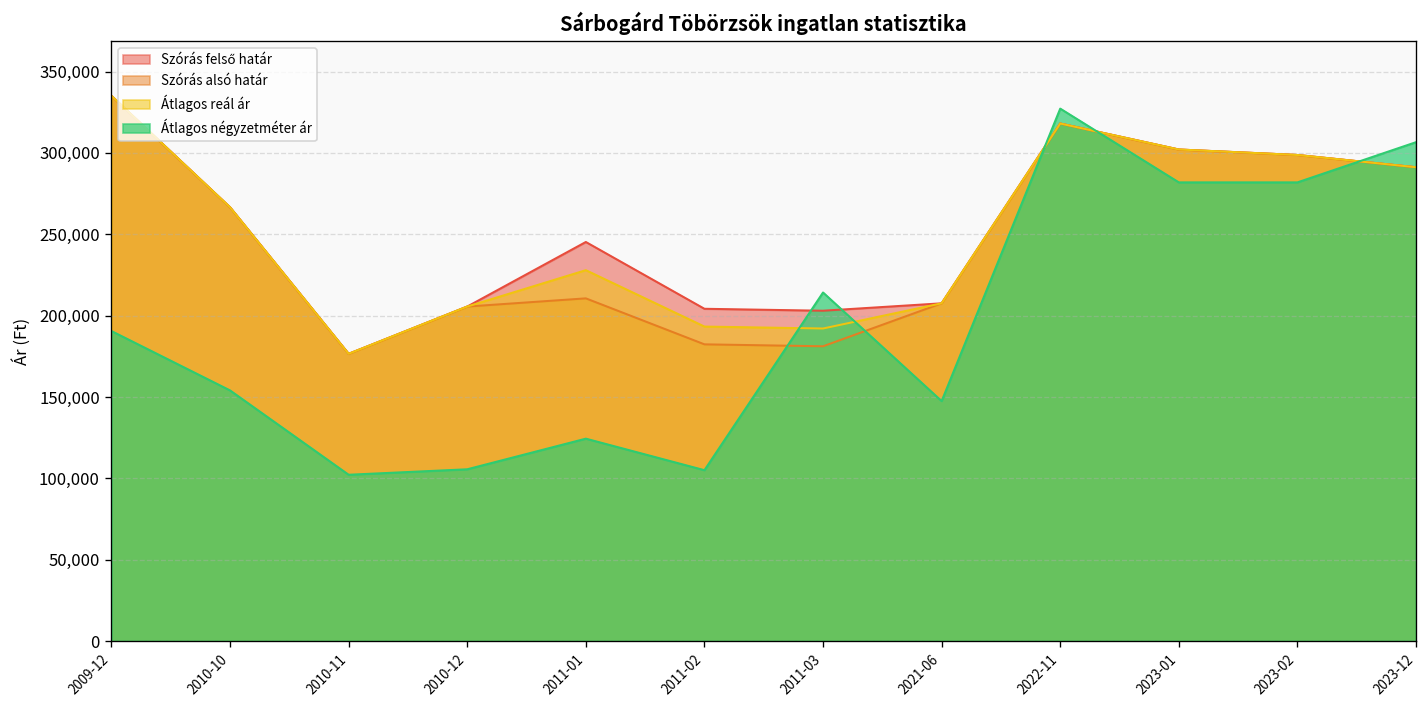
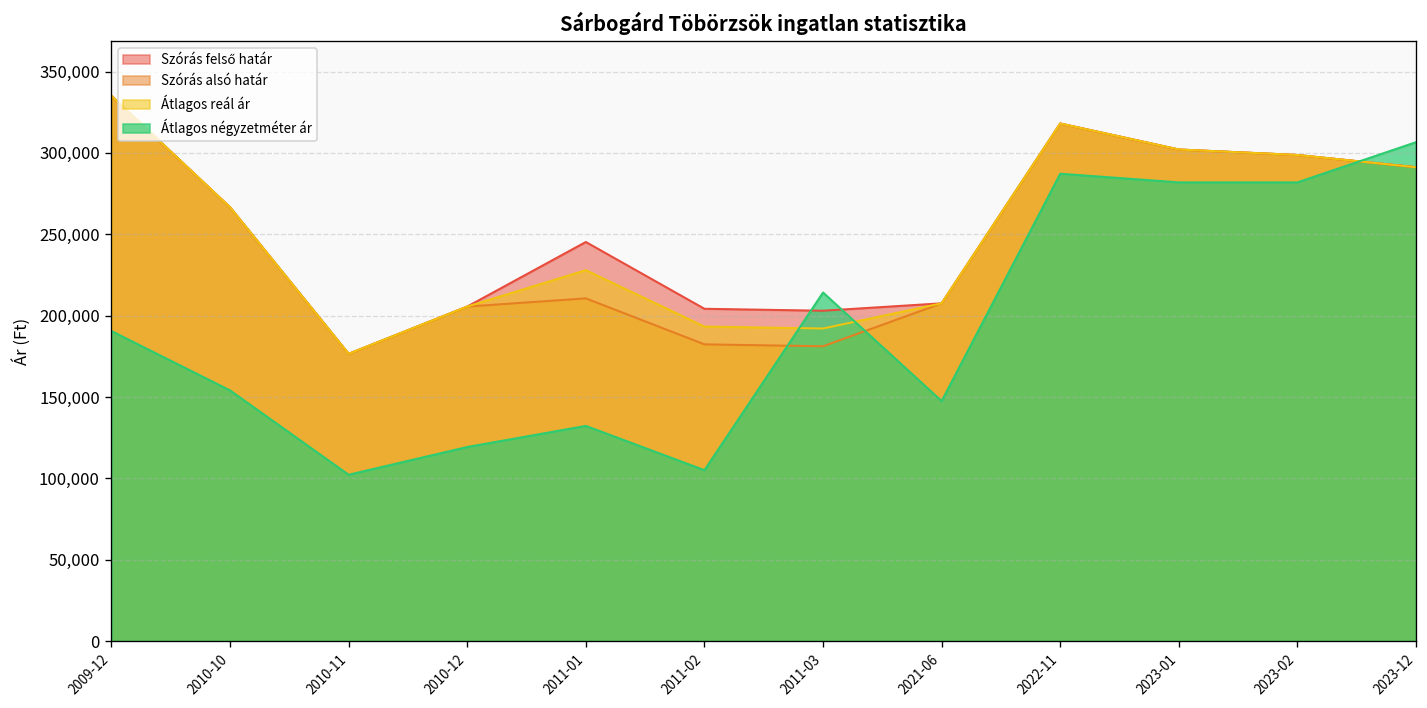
Átlagos négyzetméter ár, 2010-12: 106,000 -> 119,000
Átlagos négyzetméter ár, 2011-01: 124,000 -> 132,000
Átlagos négyzetméter ár, 2022-11: 327,000 -> 287,000
